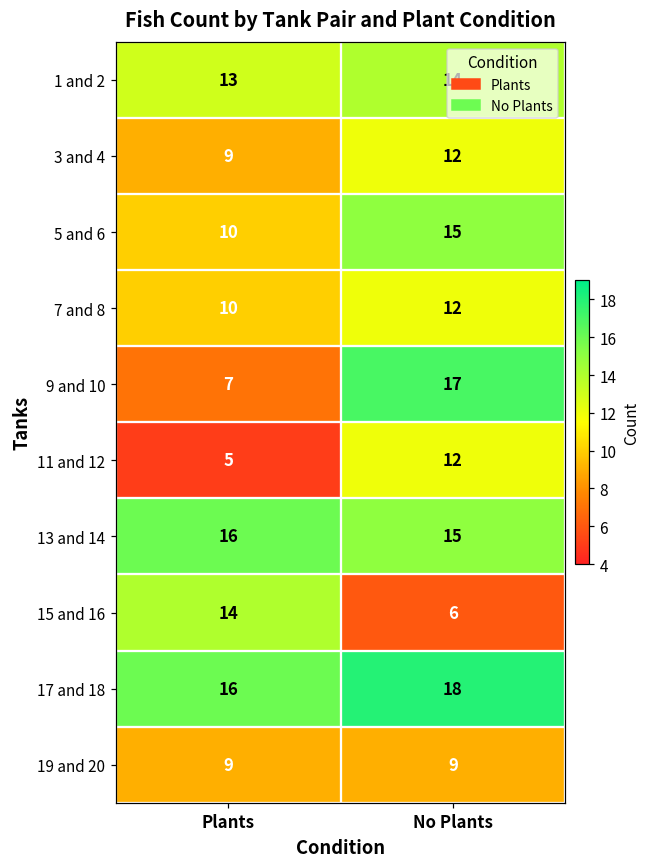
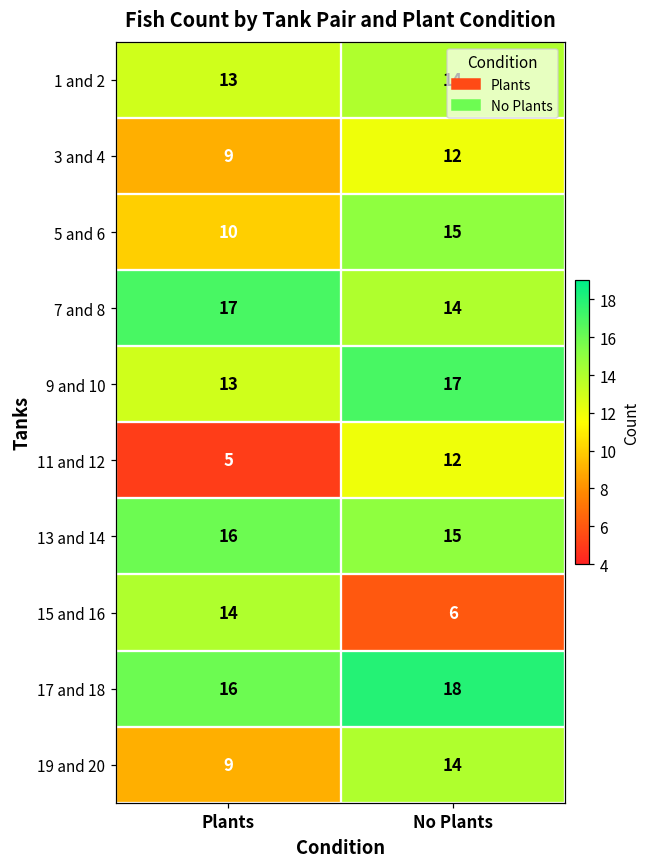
7 and 8, Plants: 10 -> 17
7 and 8, No Plants: 12 -> 14
9 and 10, Plants: 7 -> 13
19 and 20, No Plants: 9 -> 14
